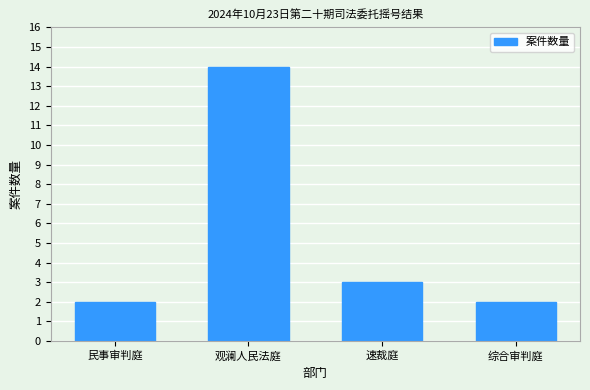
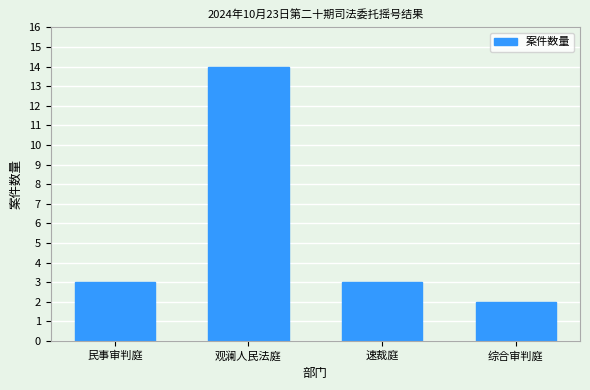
民事审判庭: 2 -> 3
